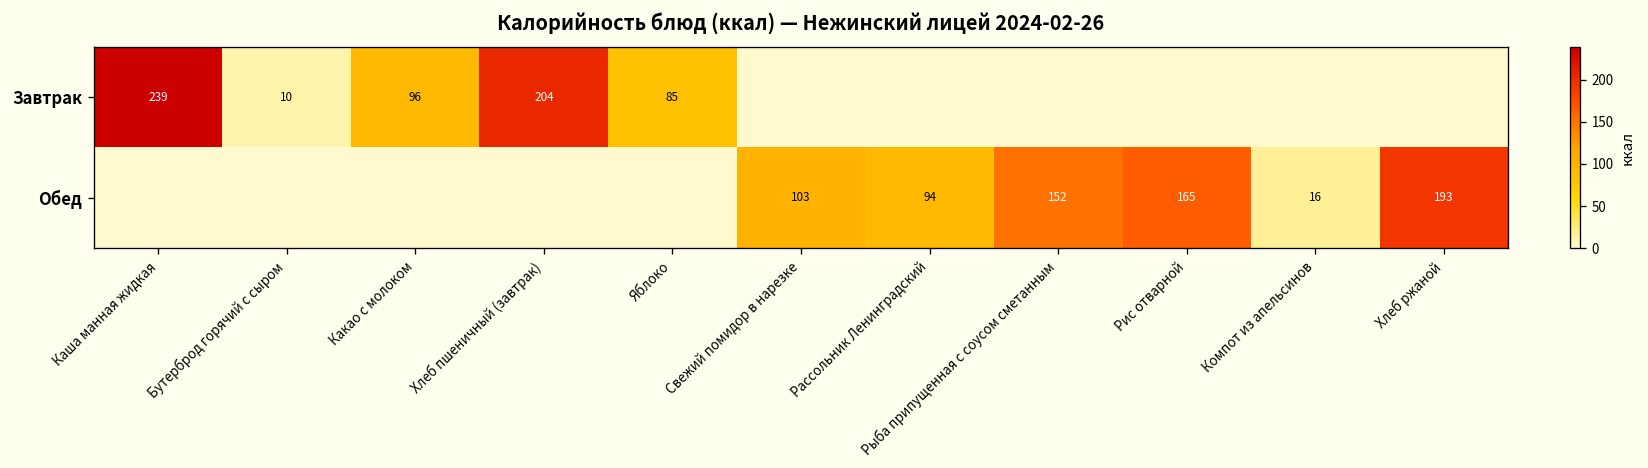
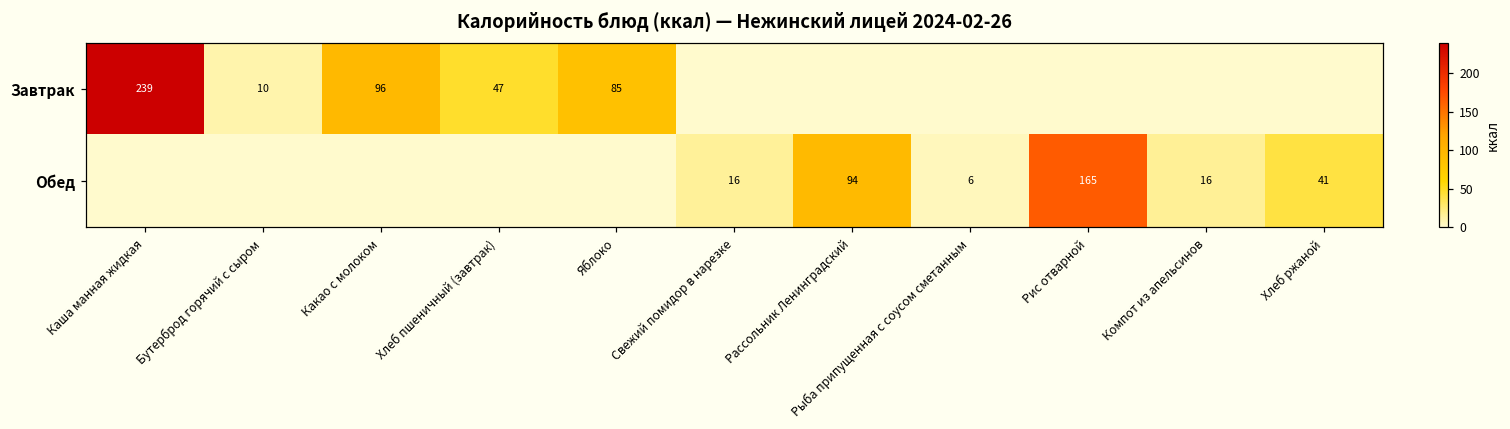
Завтрак, Хлеб пшеничный (завтрак): 204 -> 47
Обед, Свежий помидор в нарезке: 103 -> 16
Обед, Рыба припущенная с соусом сметанным: 152 -> 6
Обед, Хлеб ржаной: 193 -> 41
